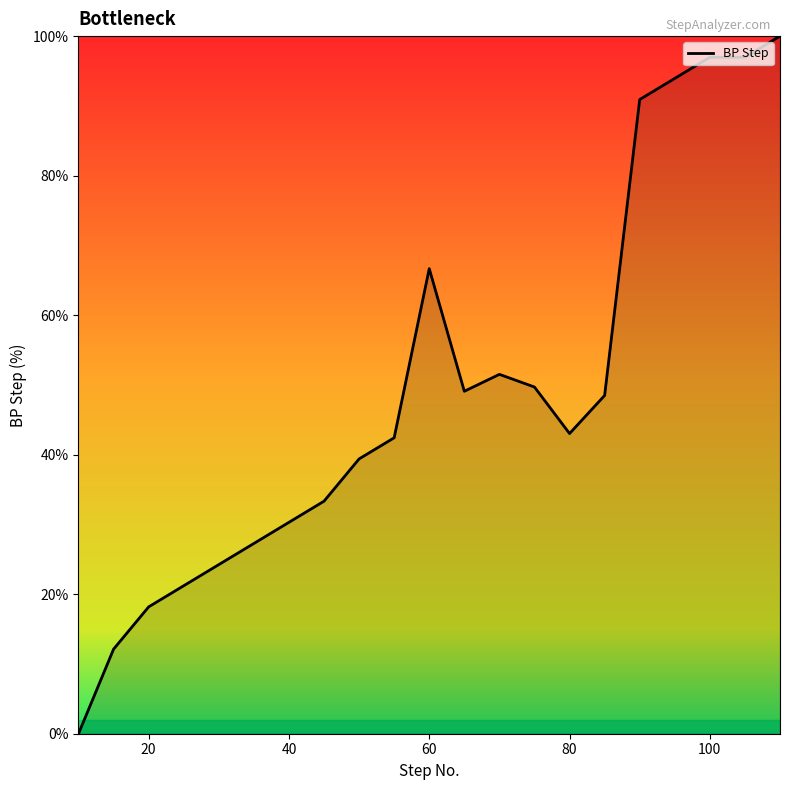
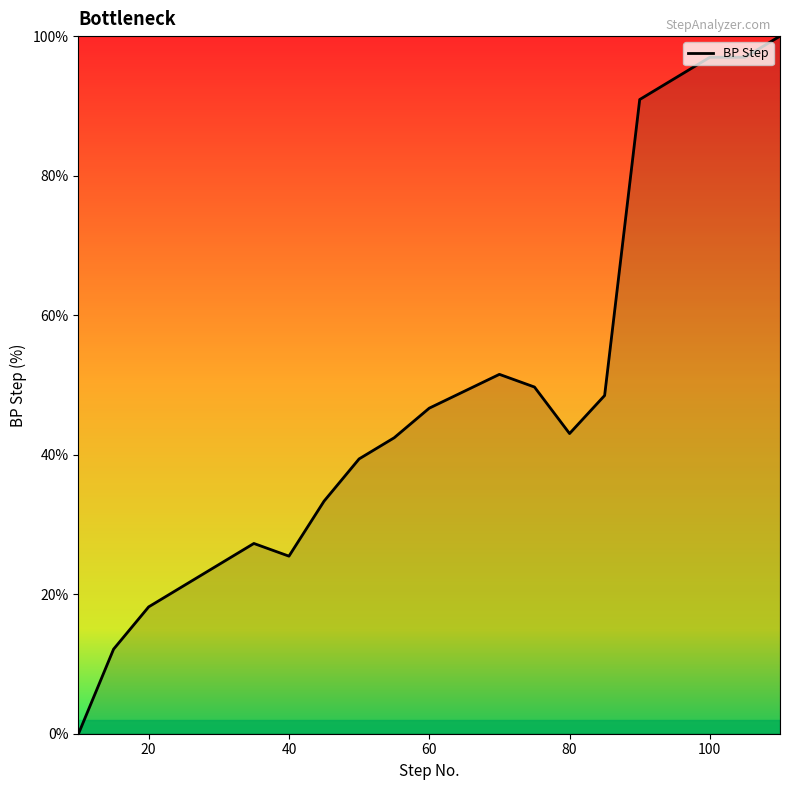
40: 30% -> 25%
60: 67% -> 47%
